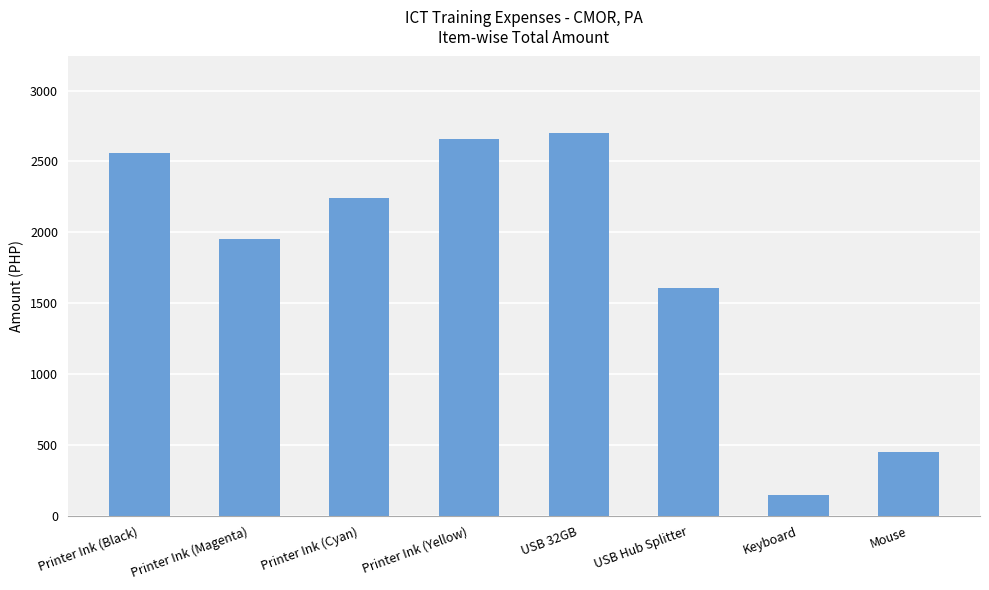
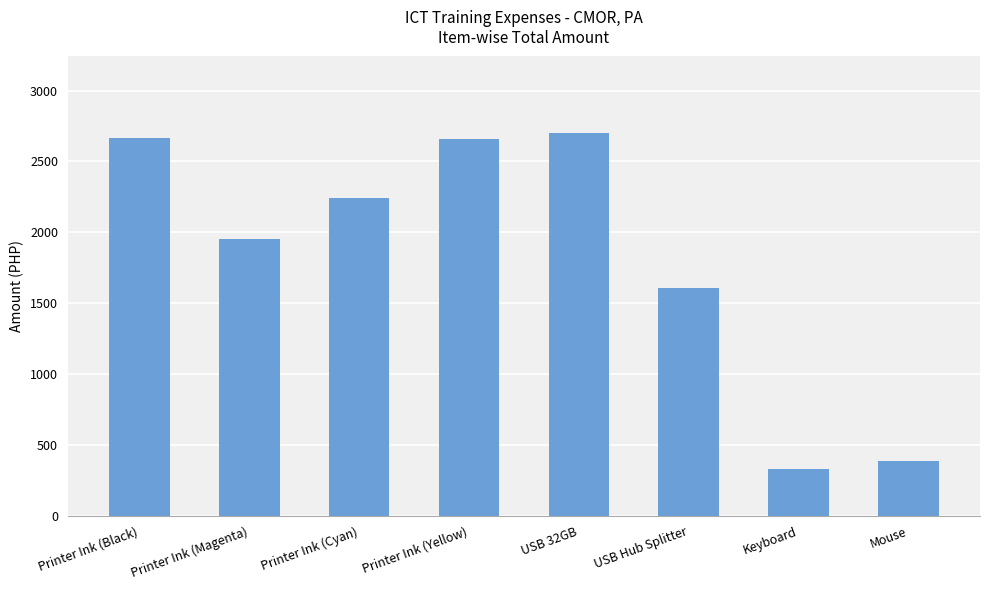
Printer Ink (Black): 2560 -> 2670
Keyboard: 140 -> 330
Mouse: 450 -> 390
